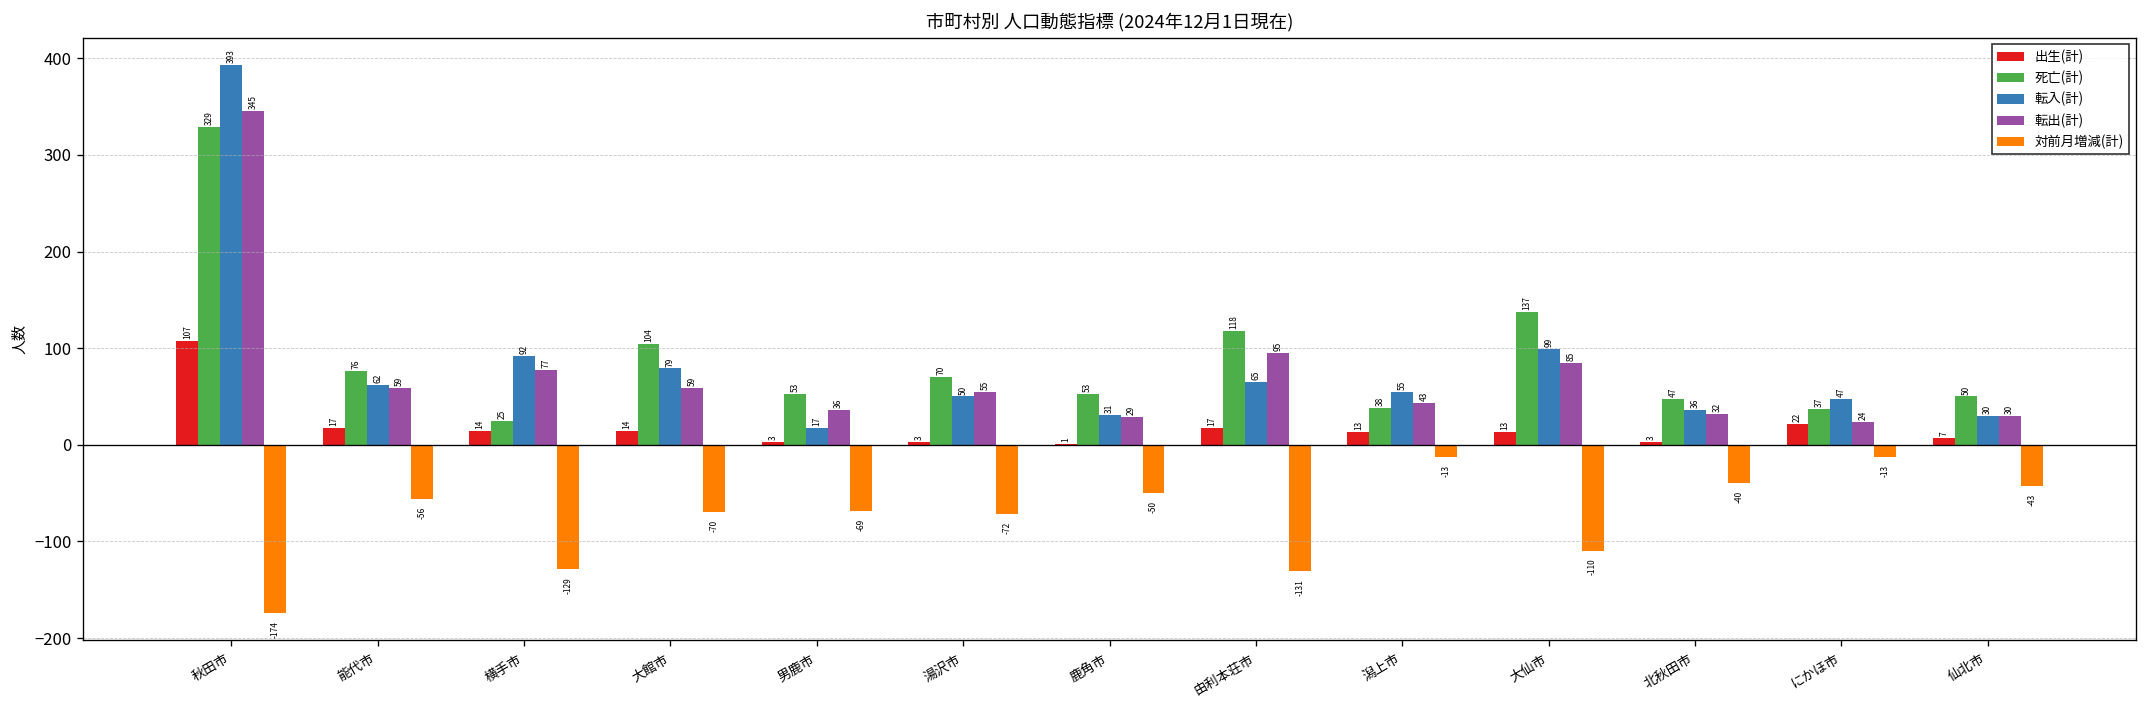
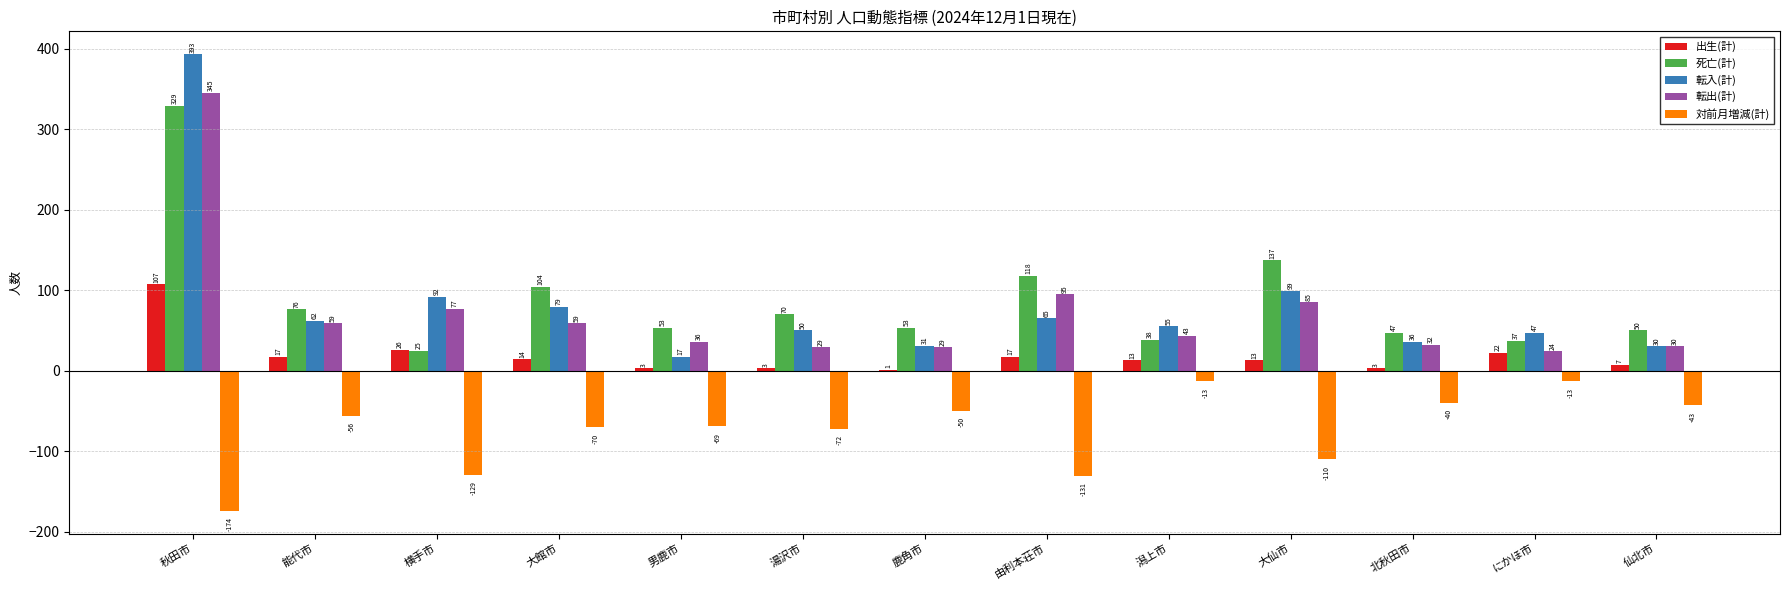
出生(計), 横手市: 14 -> 26
転出(計), 湯沢市: 55 -> 29
